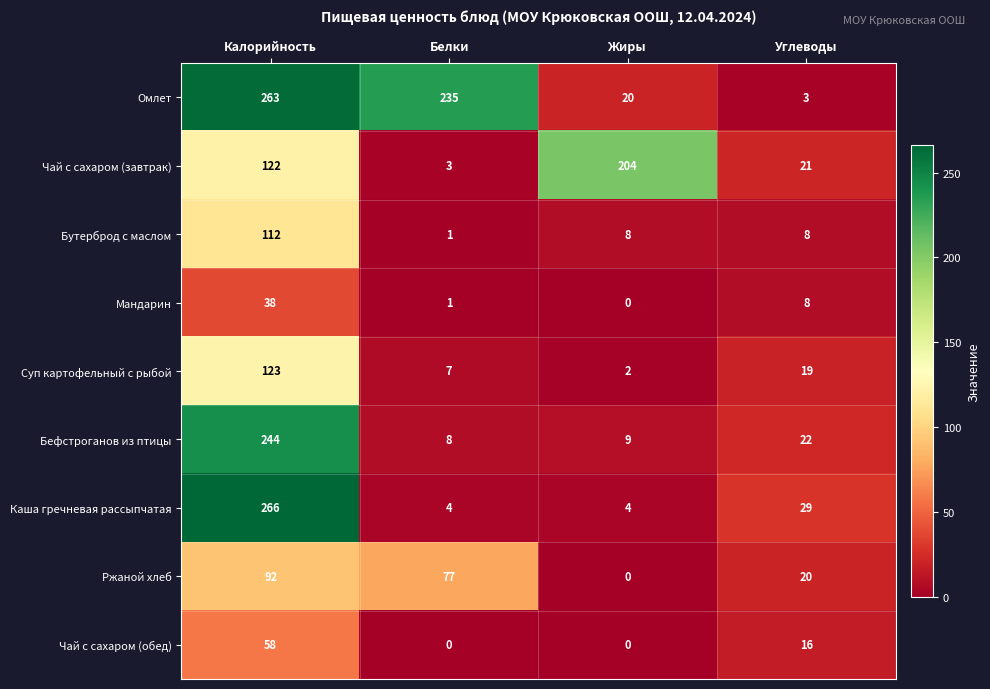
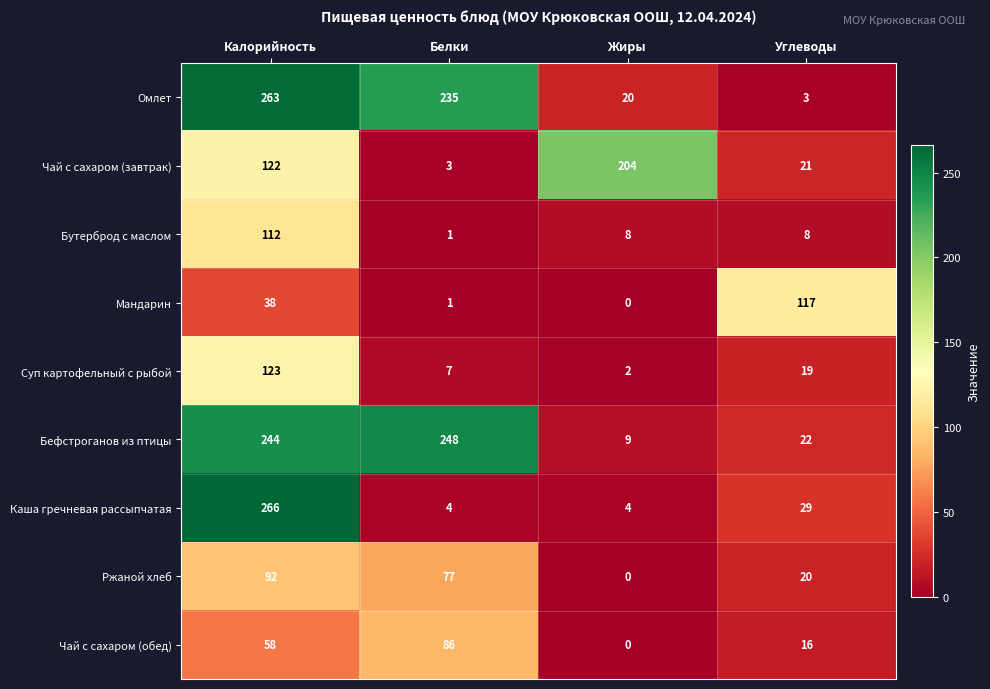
Мандарин, Углеводы: 8 -> 117
Бефстроганов из птицы, Белки: 8 -> 248
Чай с сахаром (обед), Белки: 0 -> 86
